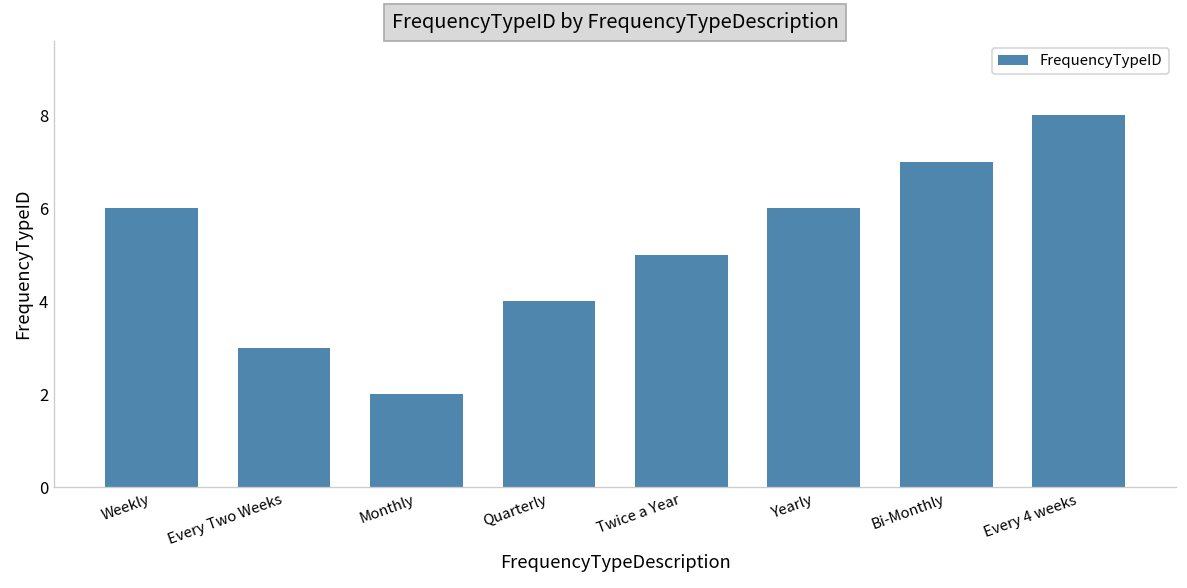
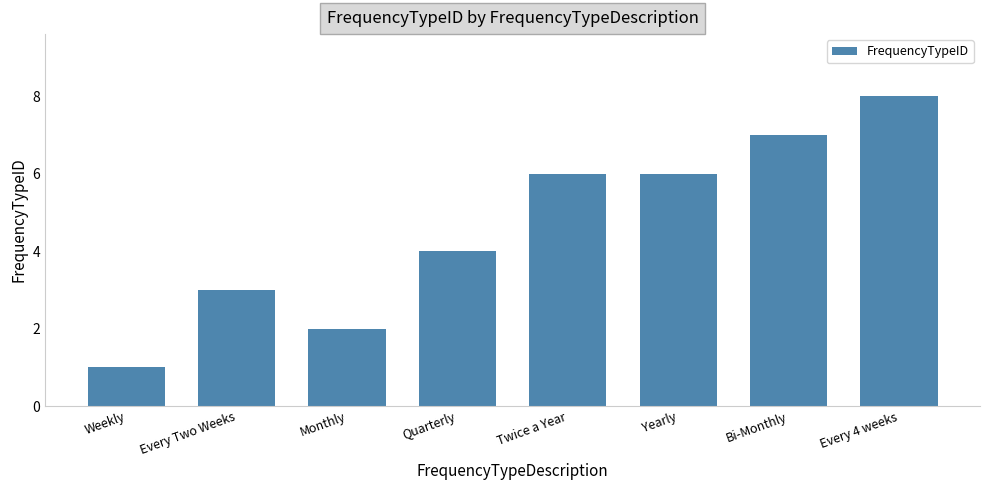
Weekly: 6 -> 1
Twice a Year: 5 -> 6
